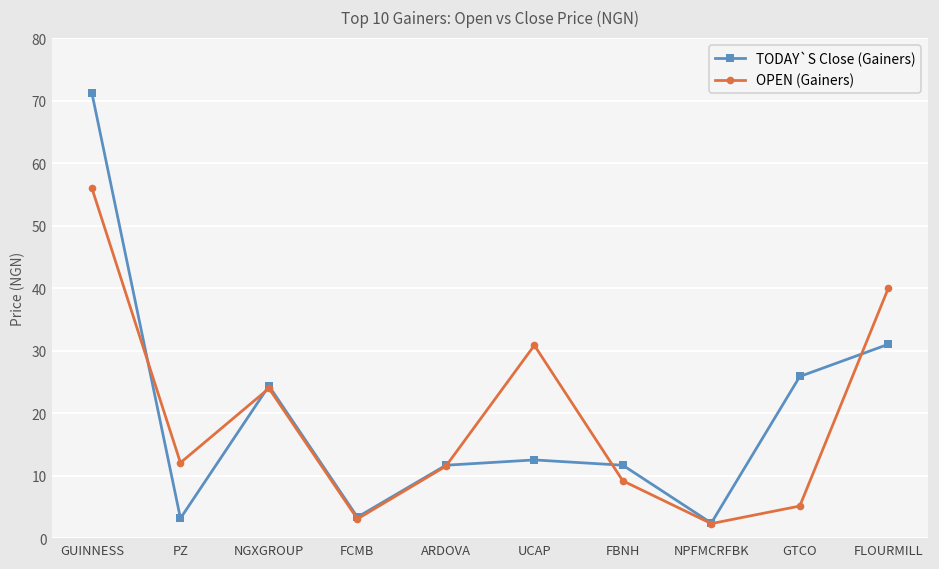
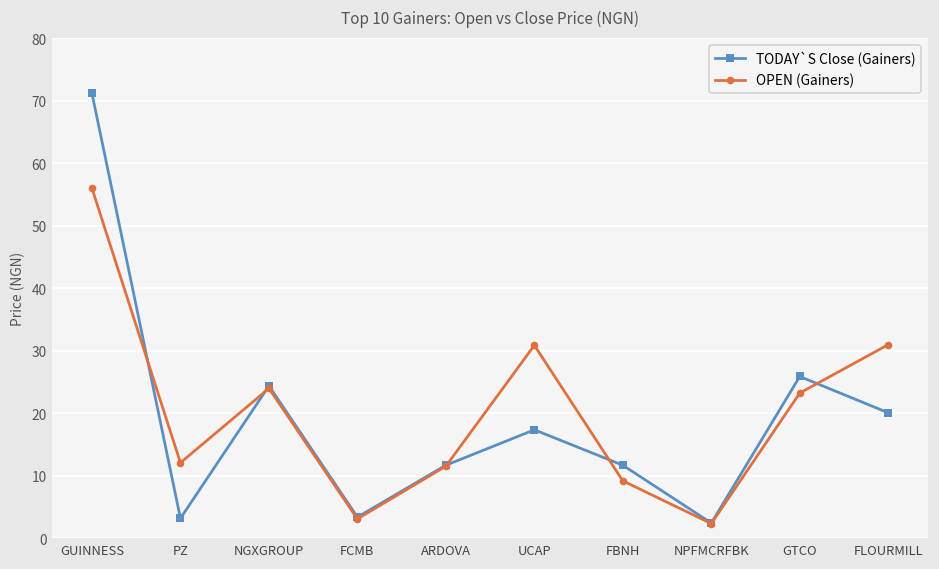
TODAY`S Close (Gainers), UCAP: 13 -> 17
OPEN (Gainers), GTCO: 5 -> 23
TODAY`S Close (Gainers), FLOURMILL: 31 -> 20
OPEN (Gainers), FLOURMILL: 40 -> 31
